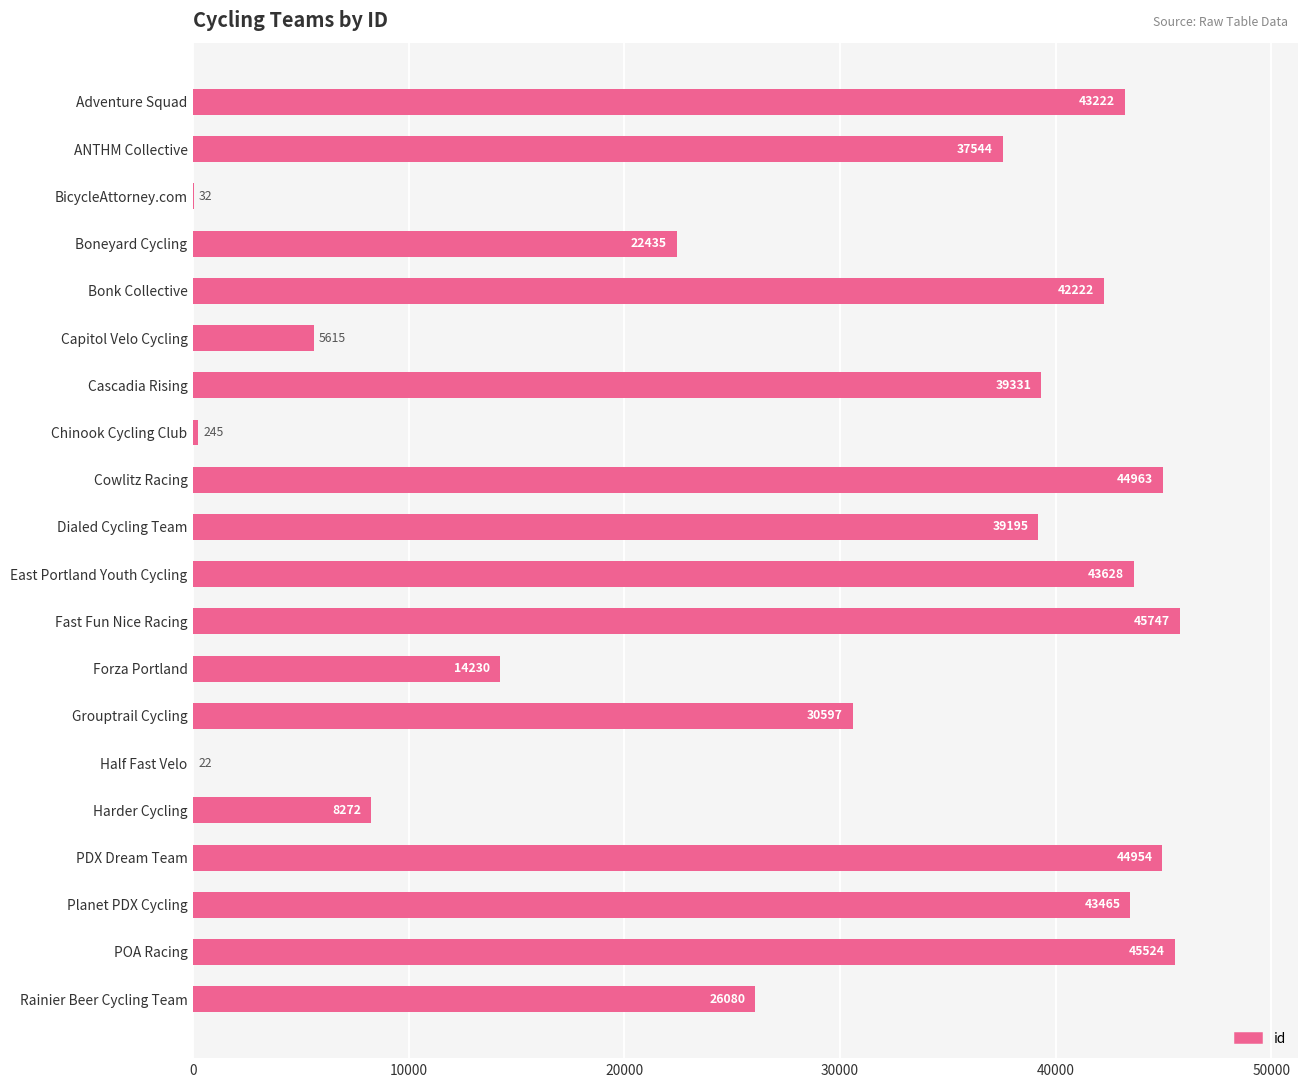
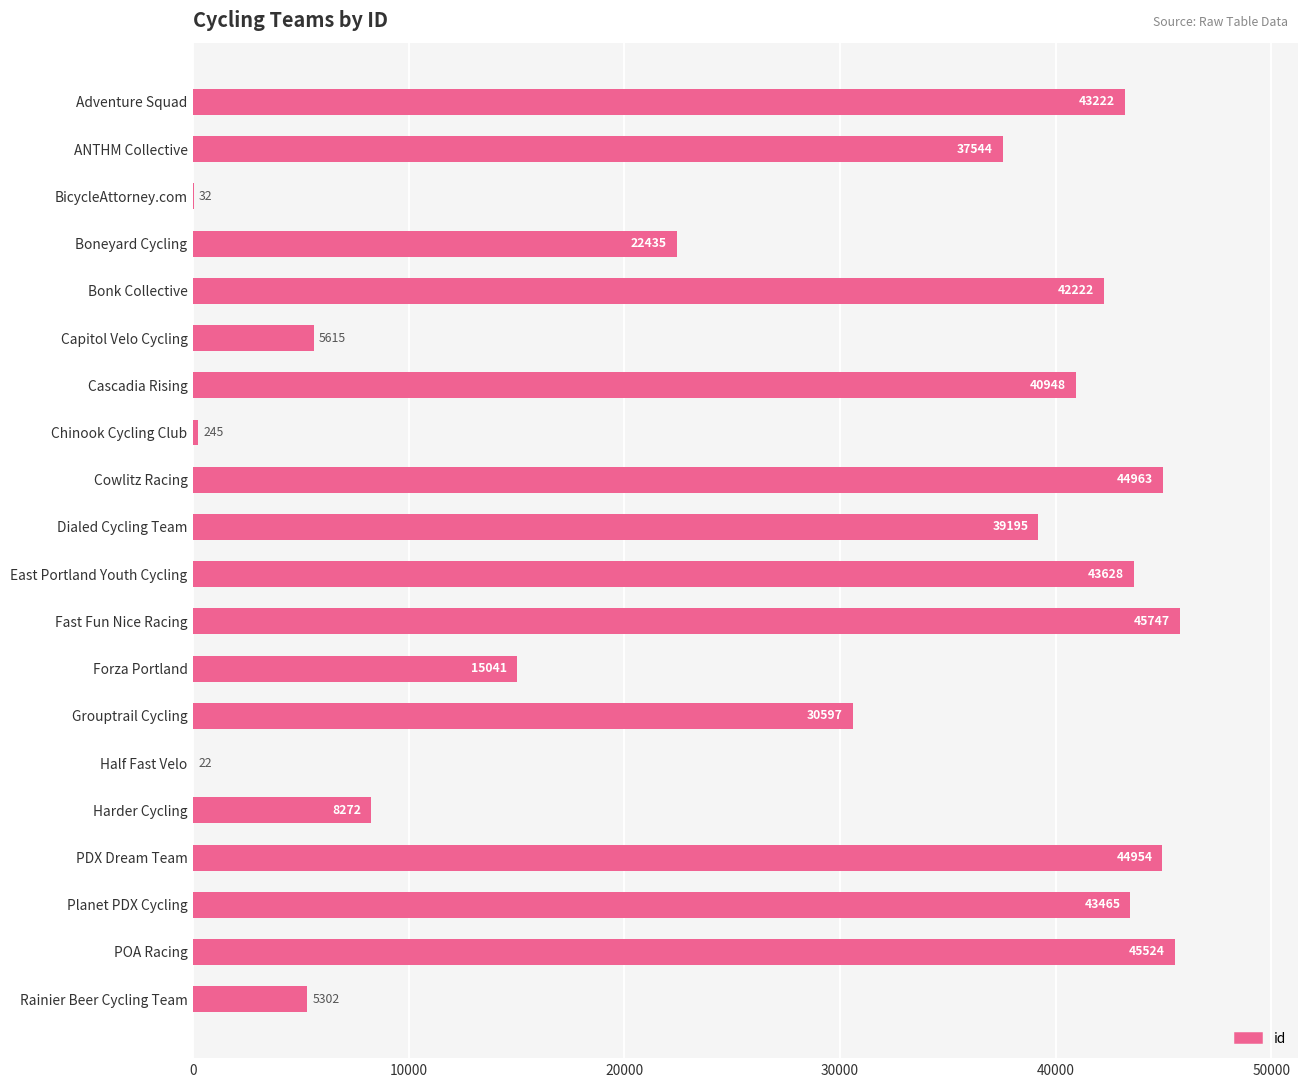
Cascadia Rising: 39331 -> 40948
Forza Portland: 14230 -> 15041
Rainier Beer Cycling Team: 26080 -> 5302
